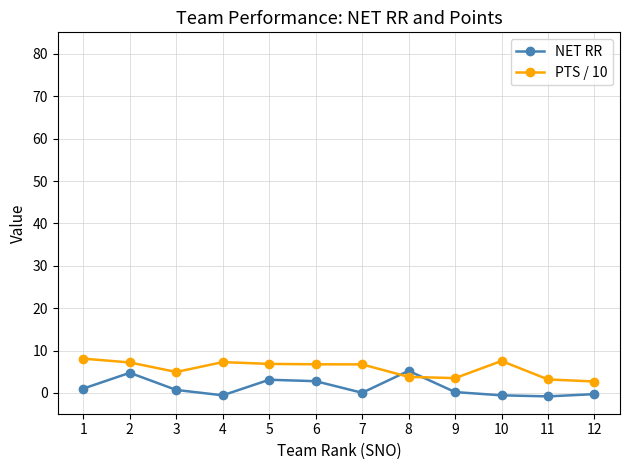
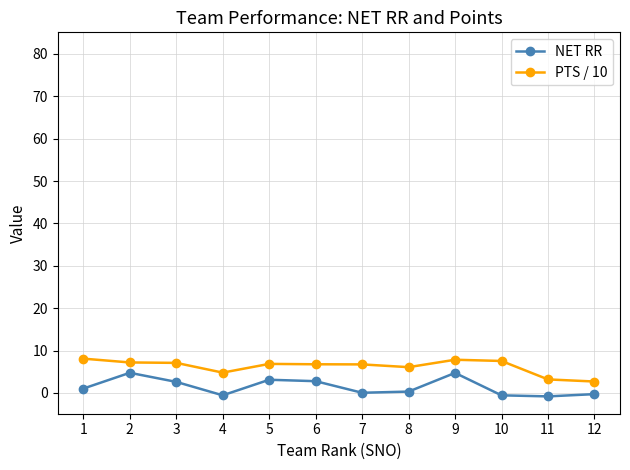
NET RR, 3: 1 -> 3
PTS / 10, 3: 5 -> 7
PTS / 10, 4: 7 -> 5
NET RR, 8: 5 -> 0
PTS / 10, 8: 4 -> 6
NET RR, 9: 0 -> 5
PTS / 10, 9: 4 -> 8
